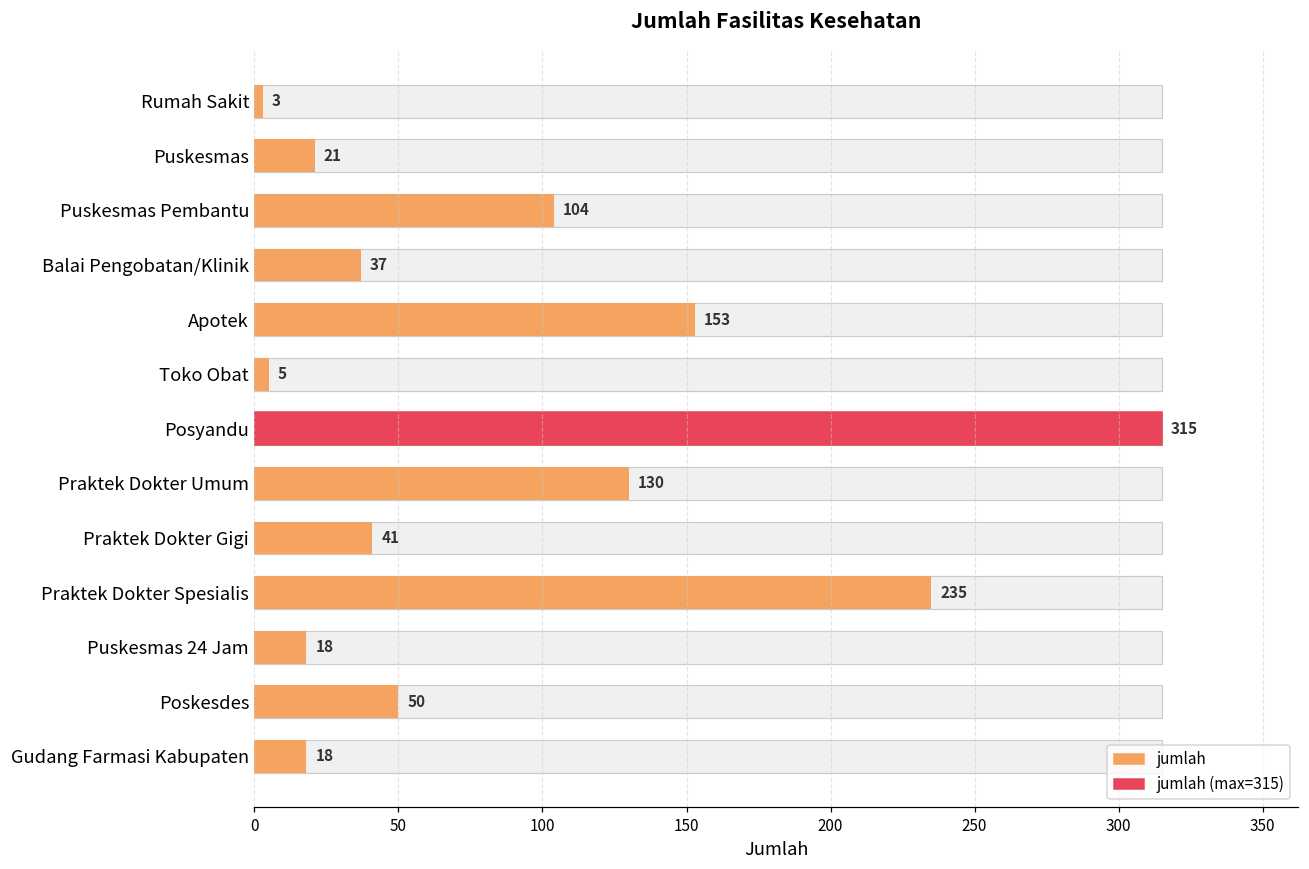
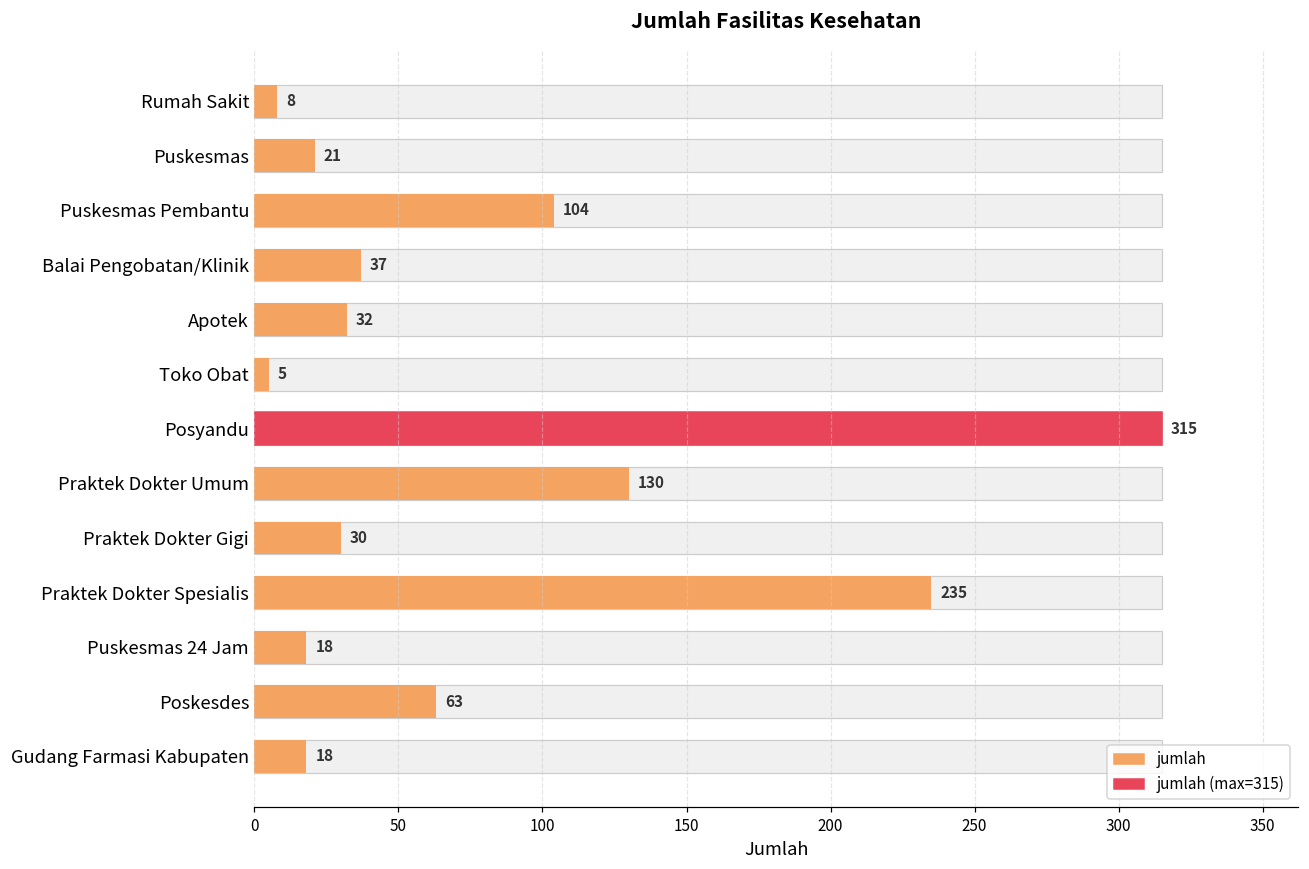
jumlah, Rumah Sakit: 3 -> 8
jumlah, Apotek: 153 -> 32
jumlah, Praktek Dokter Gigi: 41 -> 30
jumlah, Poskesdes: 50 -> 63
